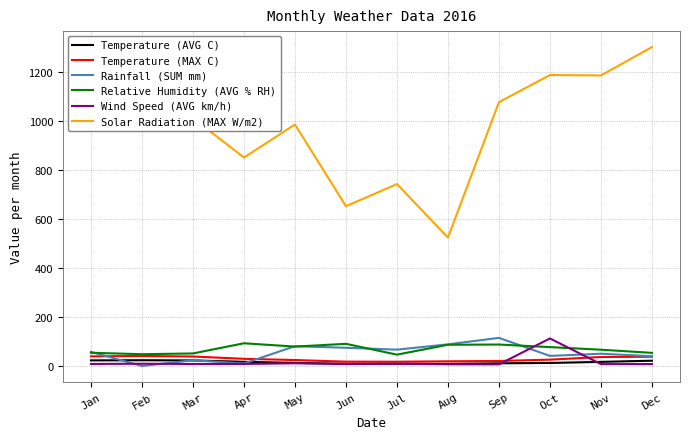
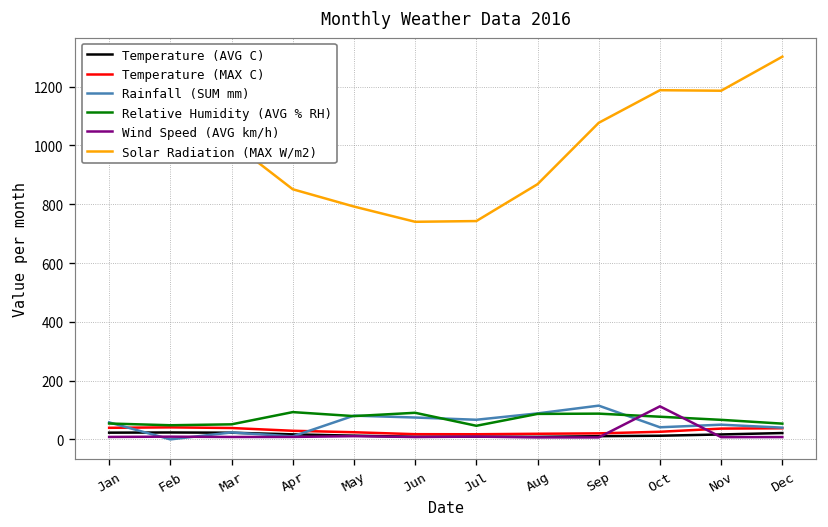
Solar Radiation (MAX W/m2), May: 990 -> 790
Solar Radiation (MAX W/m2), Jun: 650 -> 740
Solar Radiation (MAX W/m2), Aug: 520 -> 870
